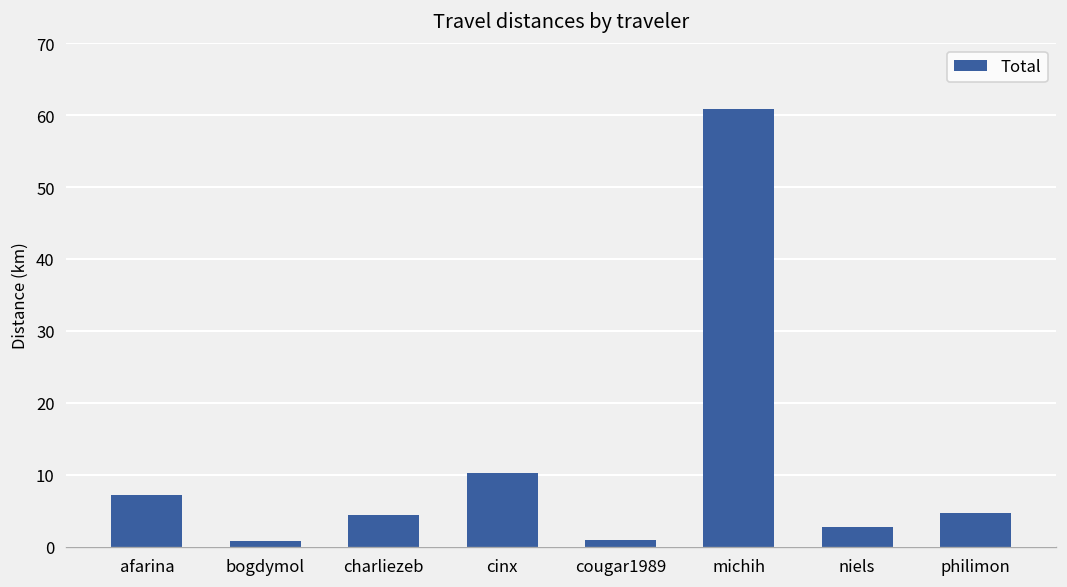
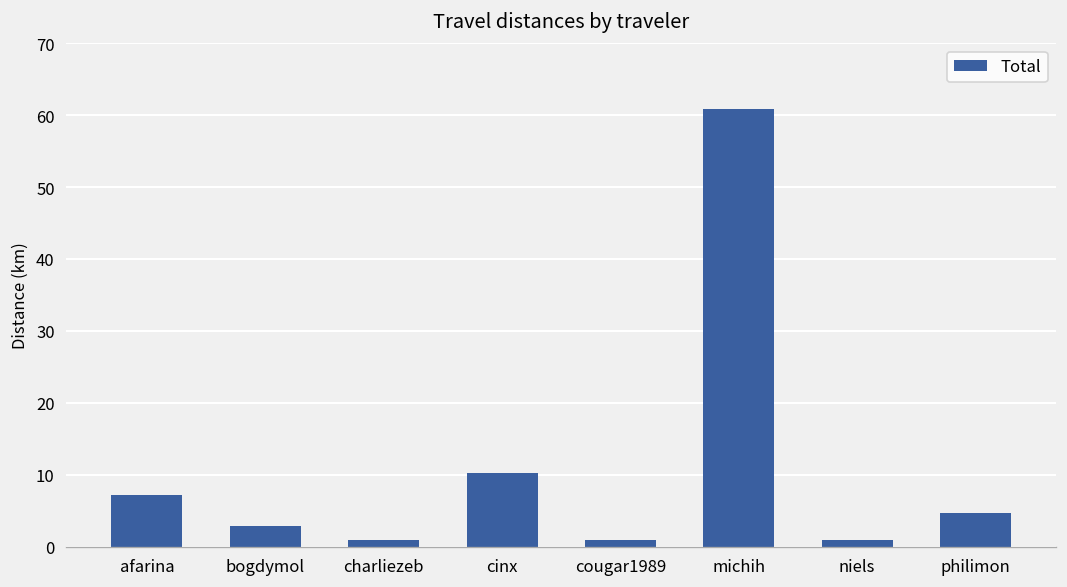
bogdymol: 1 -> 3
charliezeb: 4 -> 1
niels: 3 -> 1
